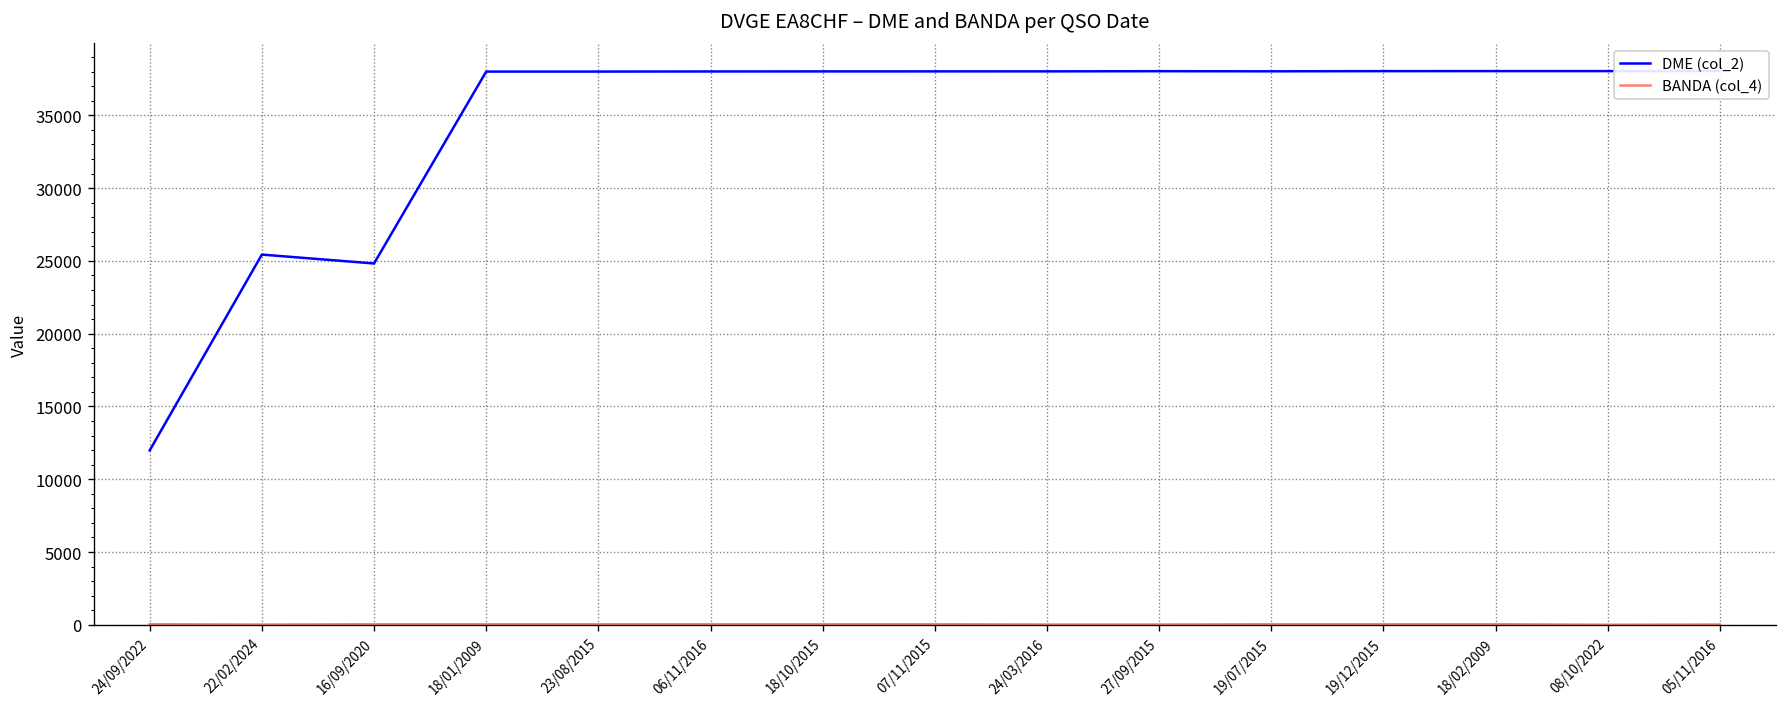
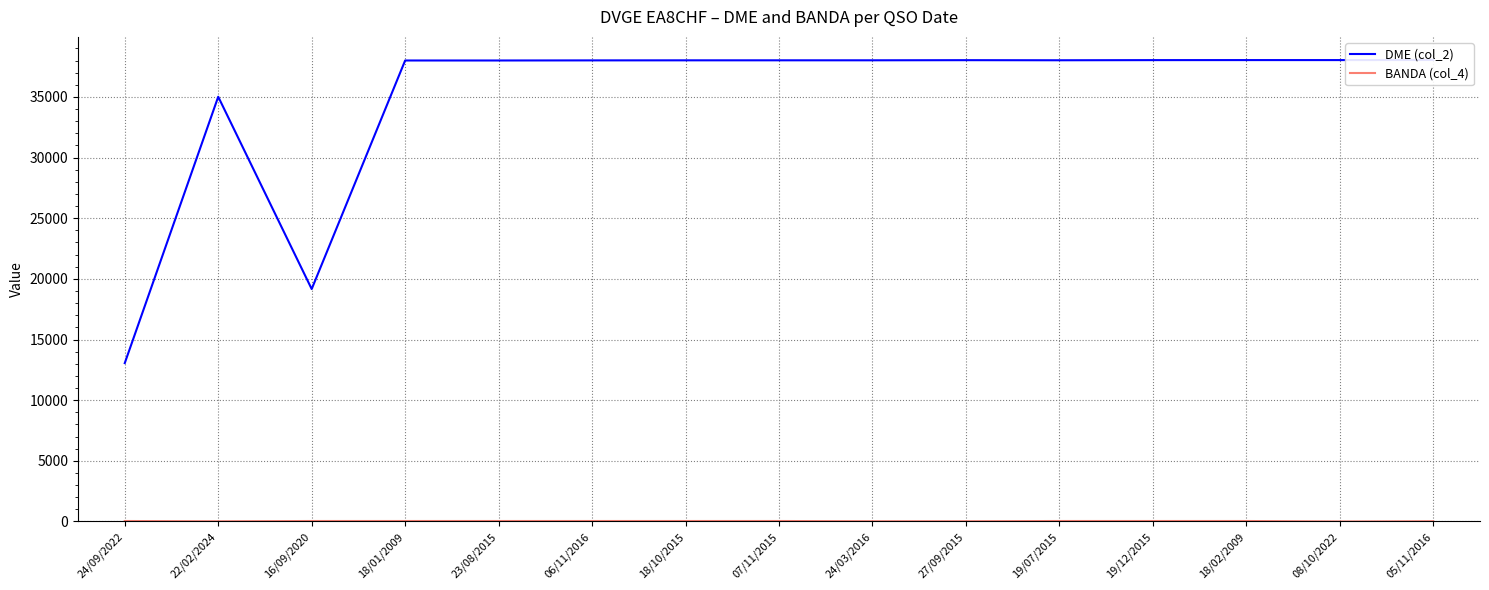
DME (col_2), 24/09/2022: 12000 -> 13100
DME (col_2), 22/02/2024: 25400 -> 35000
DME (col_2), 16/09/2020: 24800 -> 19200
